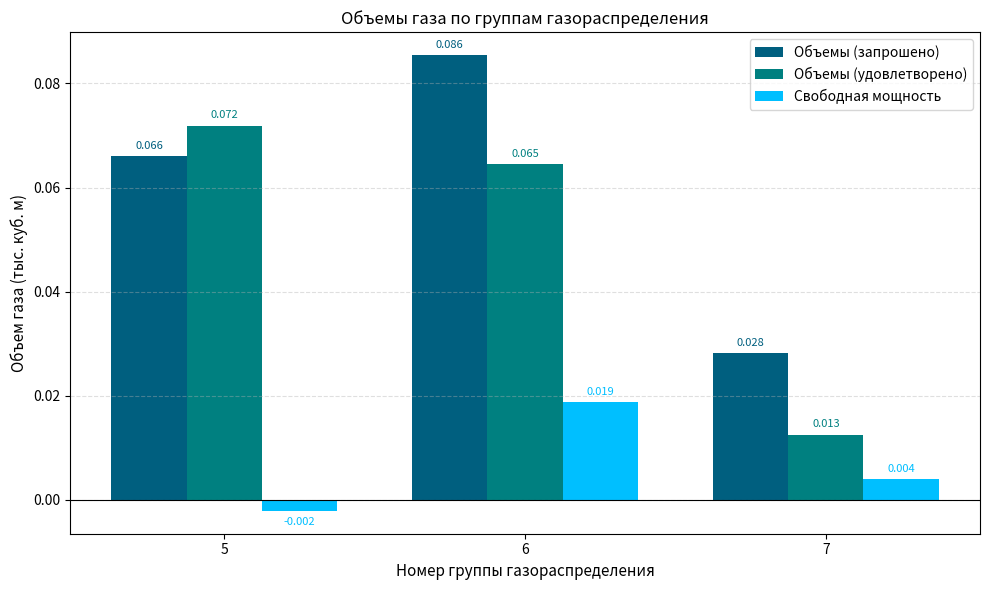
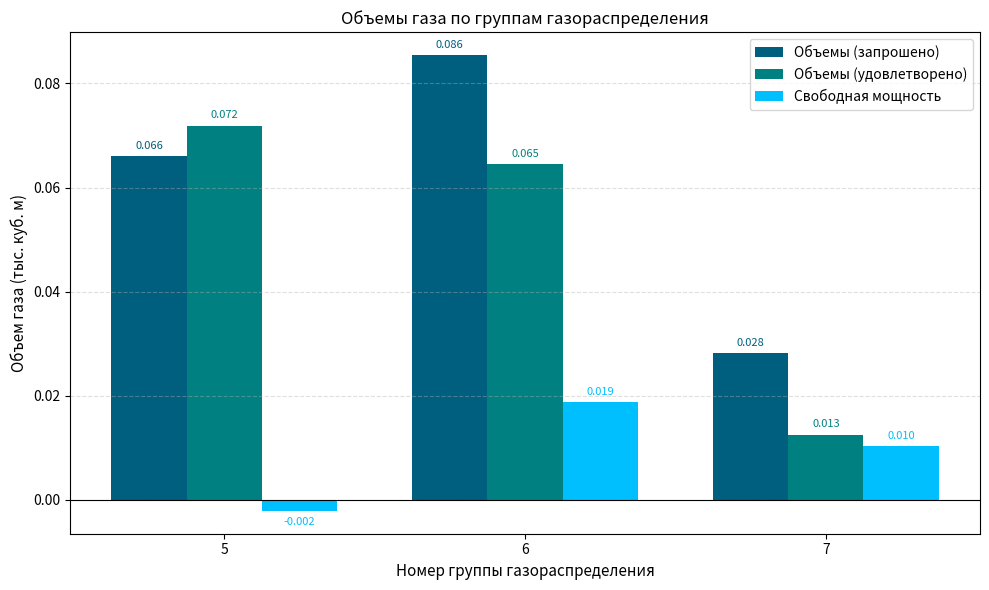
Свободная мощность, 7: 0.004 -> 0.010
